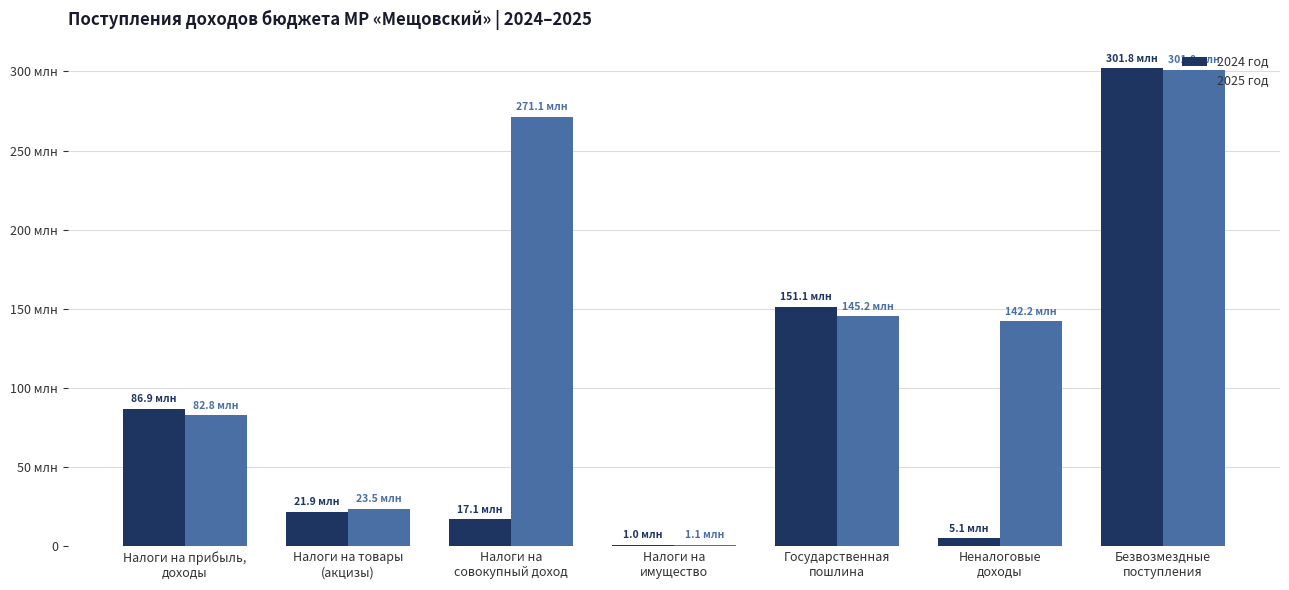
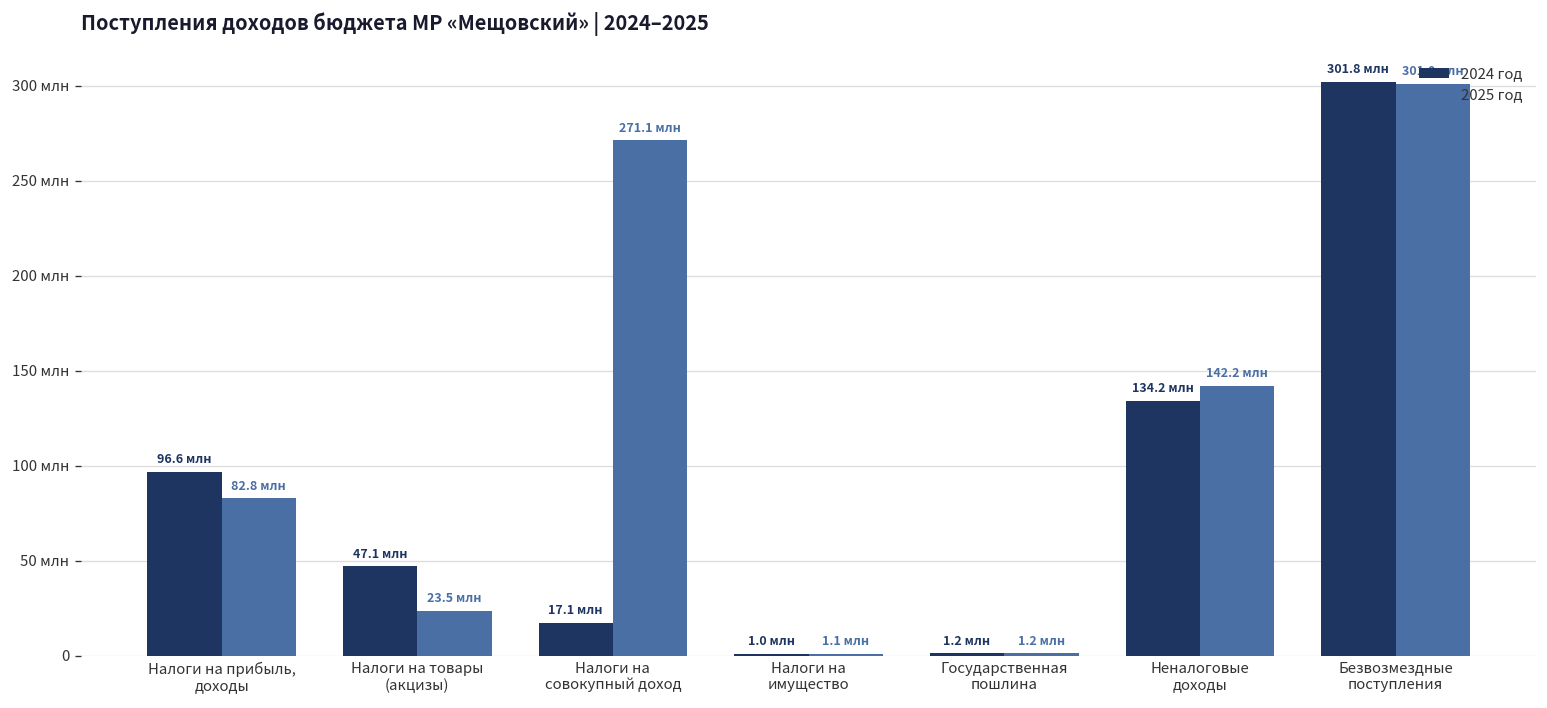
2024 год, Налоги на прибыль, доходы: 86.9 -> 96.6
2024 год, Налоги на товары (акцизы): 21.9 -> 47.1
2024 год, Государственная пошлина: 151.1 -> 1.2
2025 год, Государственная пошлина: 145.2 -> 1.2
2024 год, Неналоговые доходы: 5.1 -> 134.2
